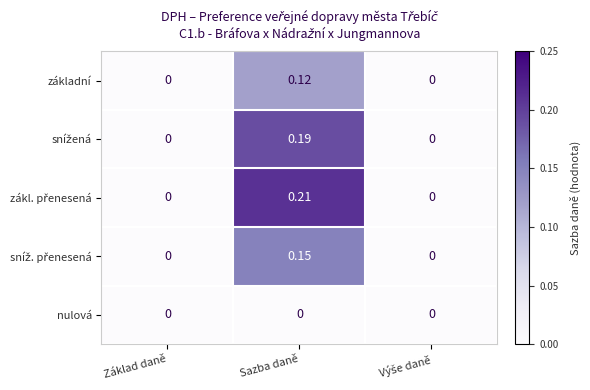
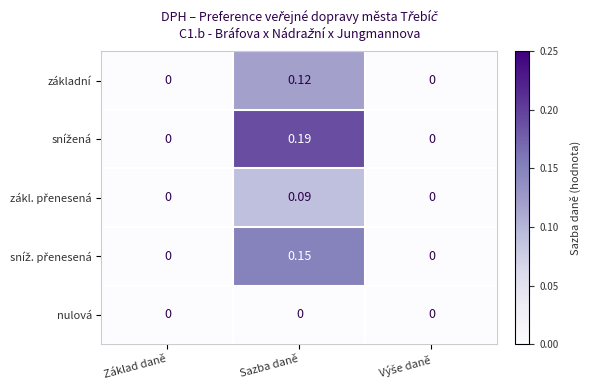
zákl. přenesená, Sazba daně: 0.21 -> 0.09
